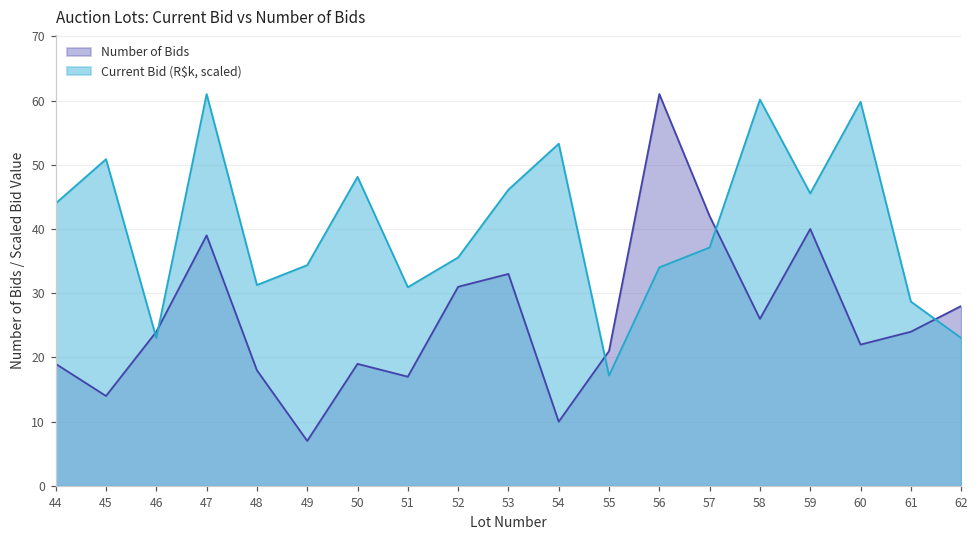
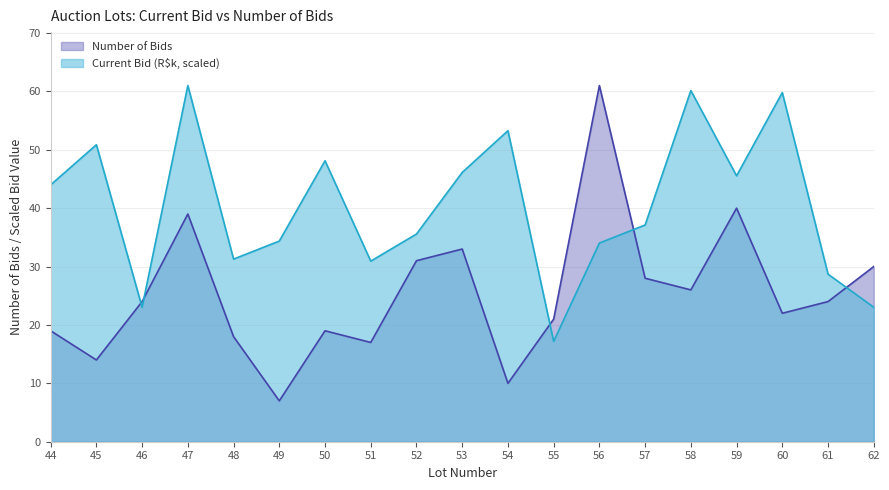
Number of Bids, 57: 42 -> 28
Number of Bids, 62: 28 -> 30
